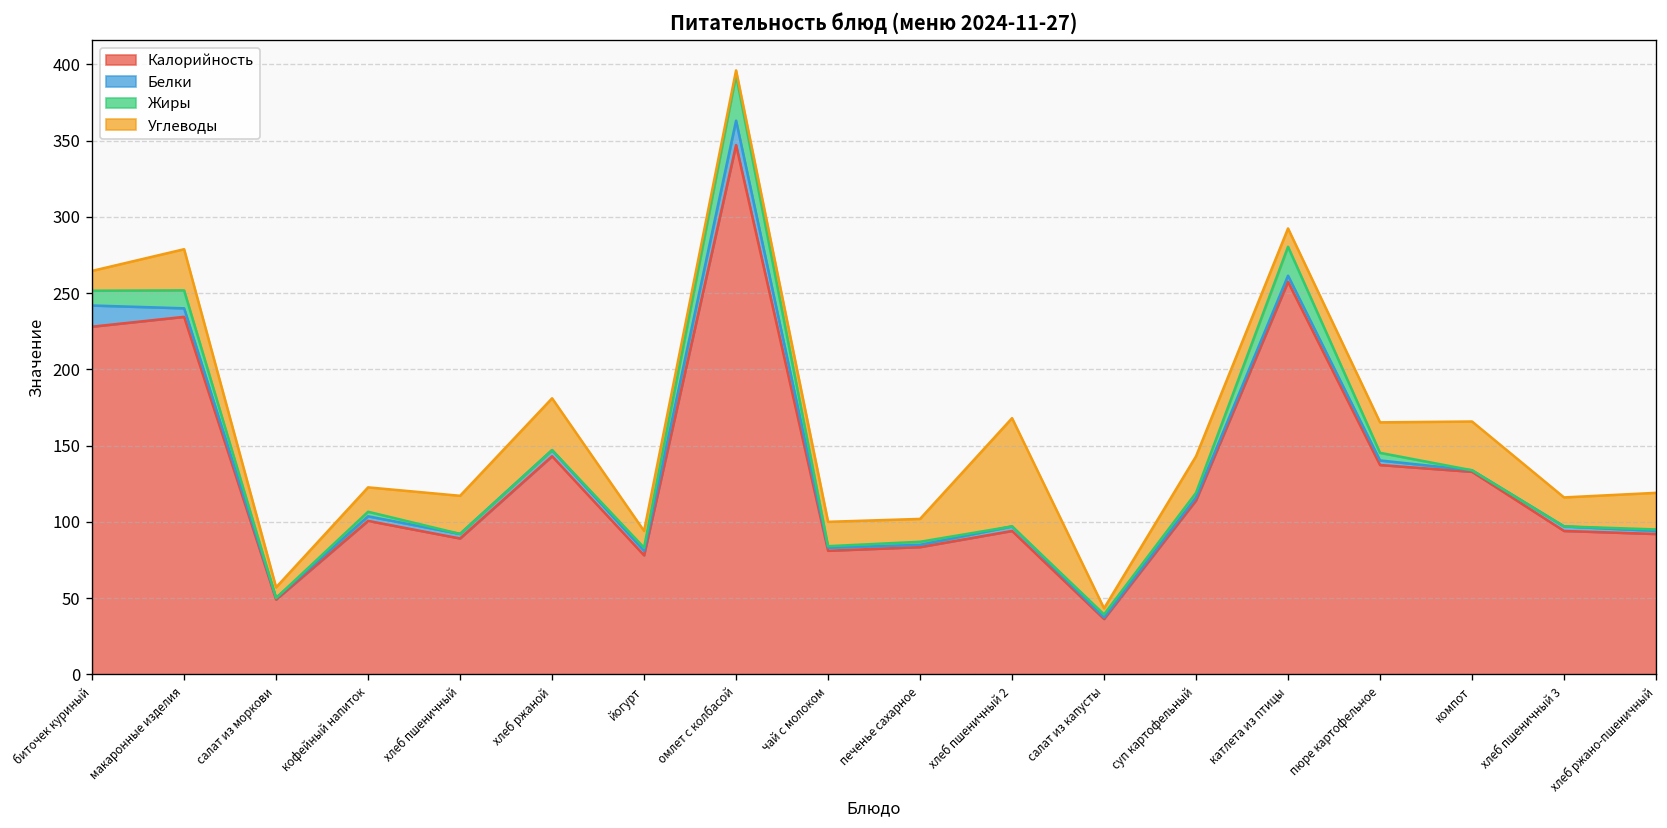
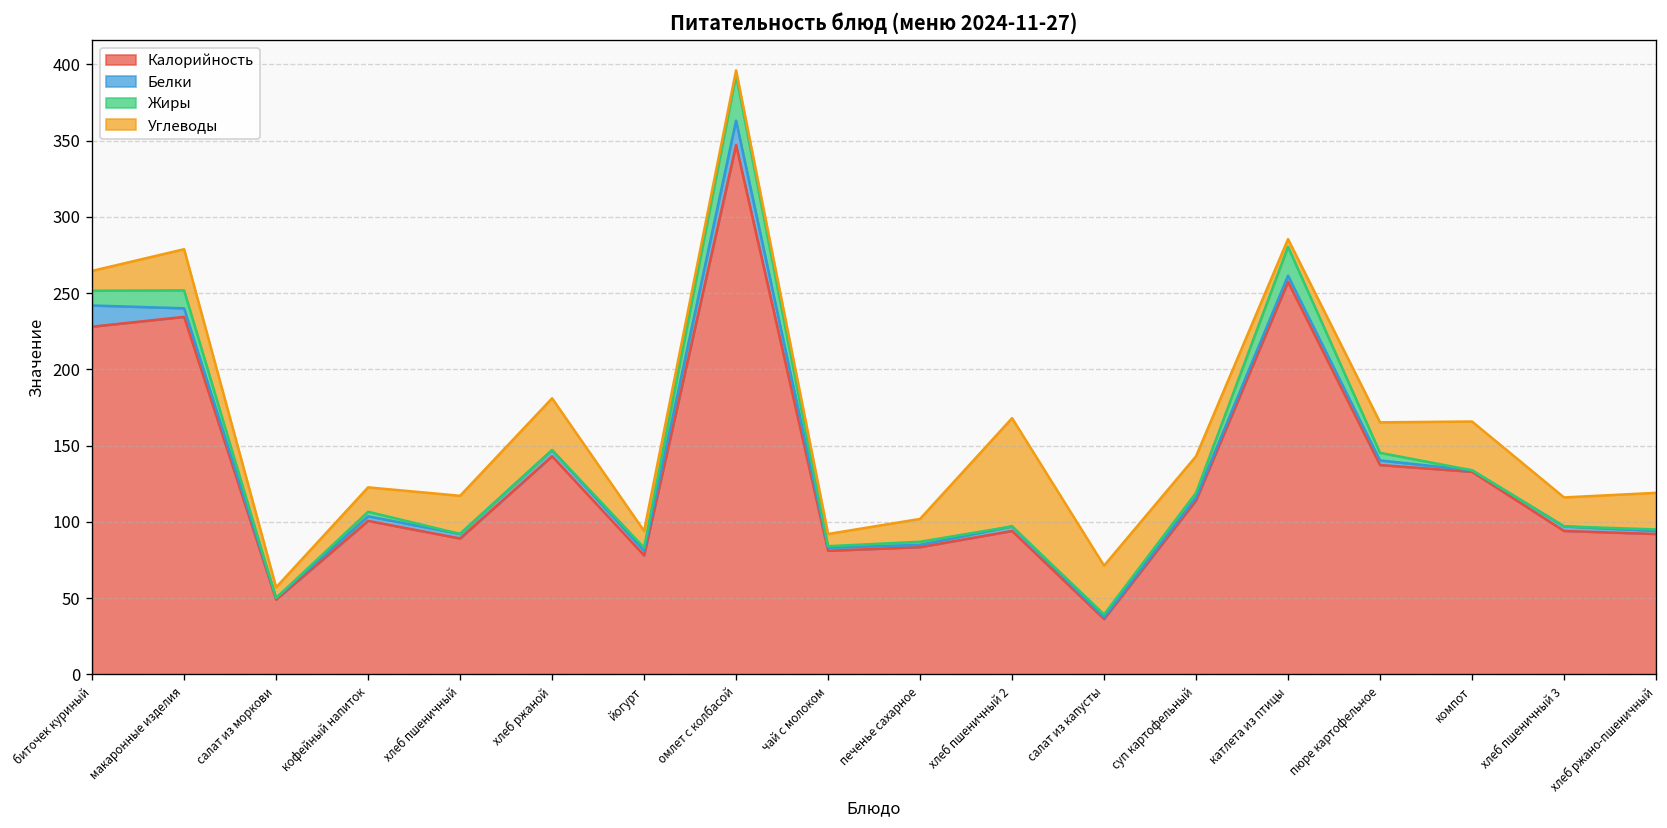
Углеводы, чай с молоком: 16 -> 8
Углеводы, салат из капусты: 4 -> 32
Углеводы, катлета из птицы: 12 -> 5
